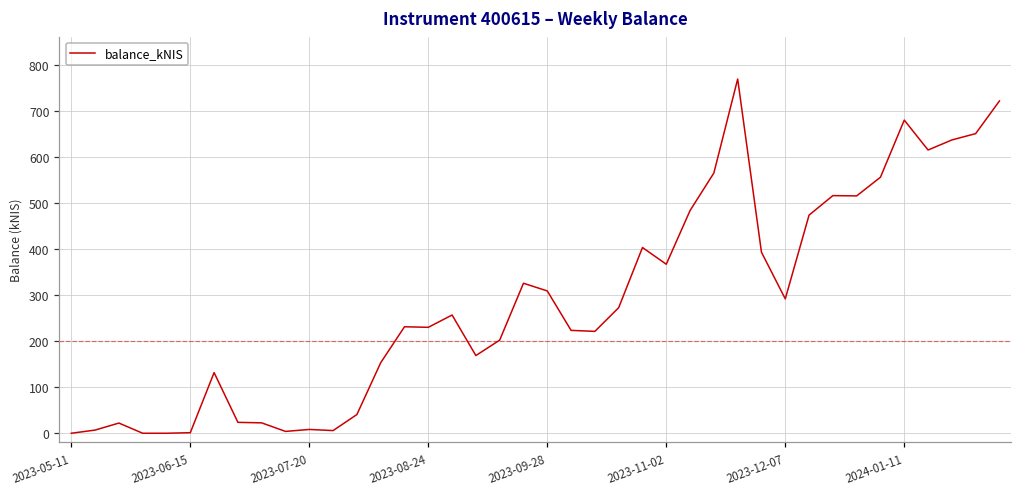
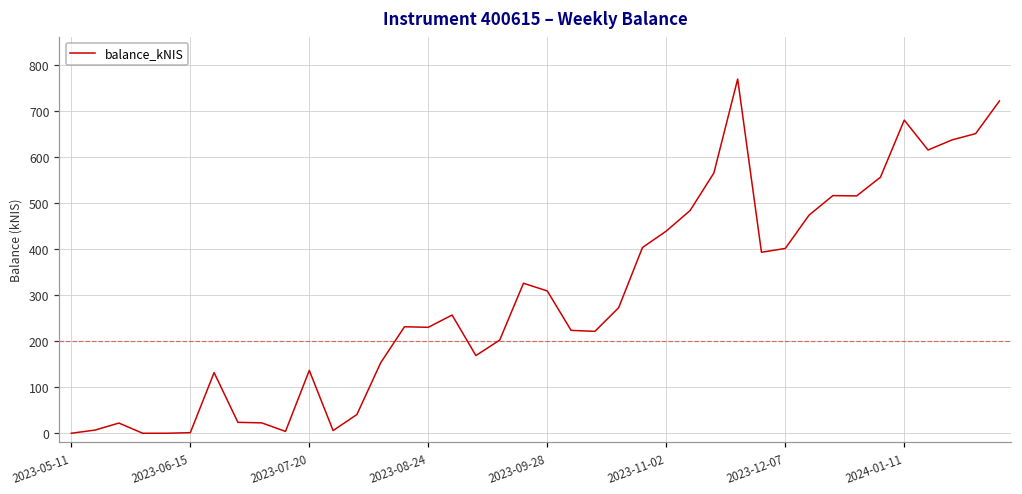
2023-07-20: 10 -> 140
2023-11-02: 370 -> 440
2023-12-07: 290 -> 400
